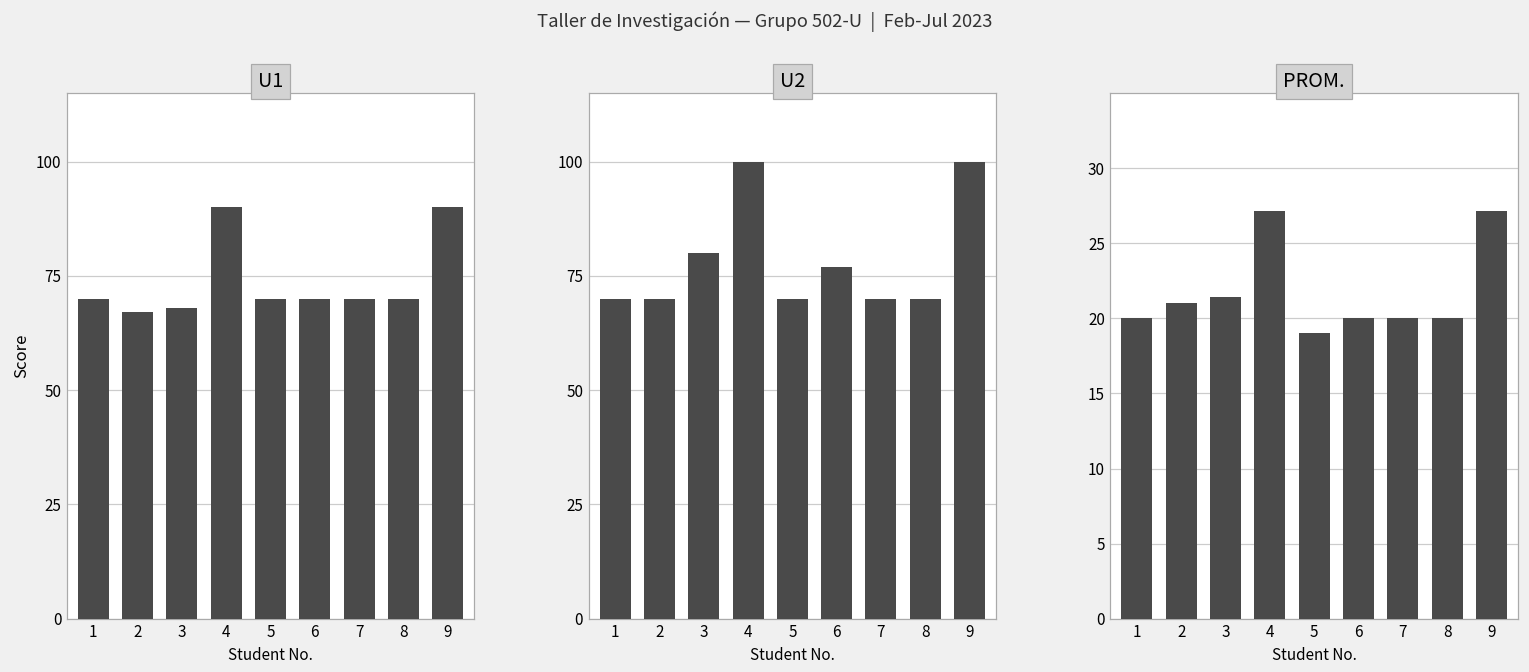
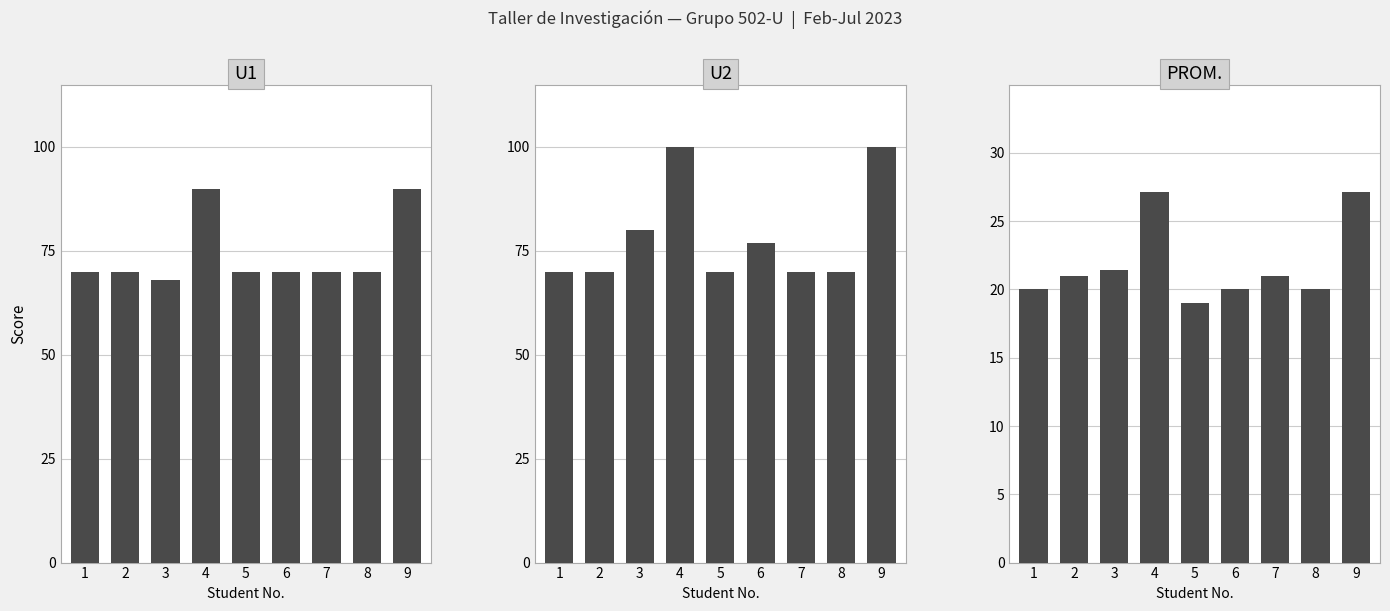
U1, 2: 67 -> 70
PROM., 7: 20 -> 21
